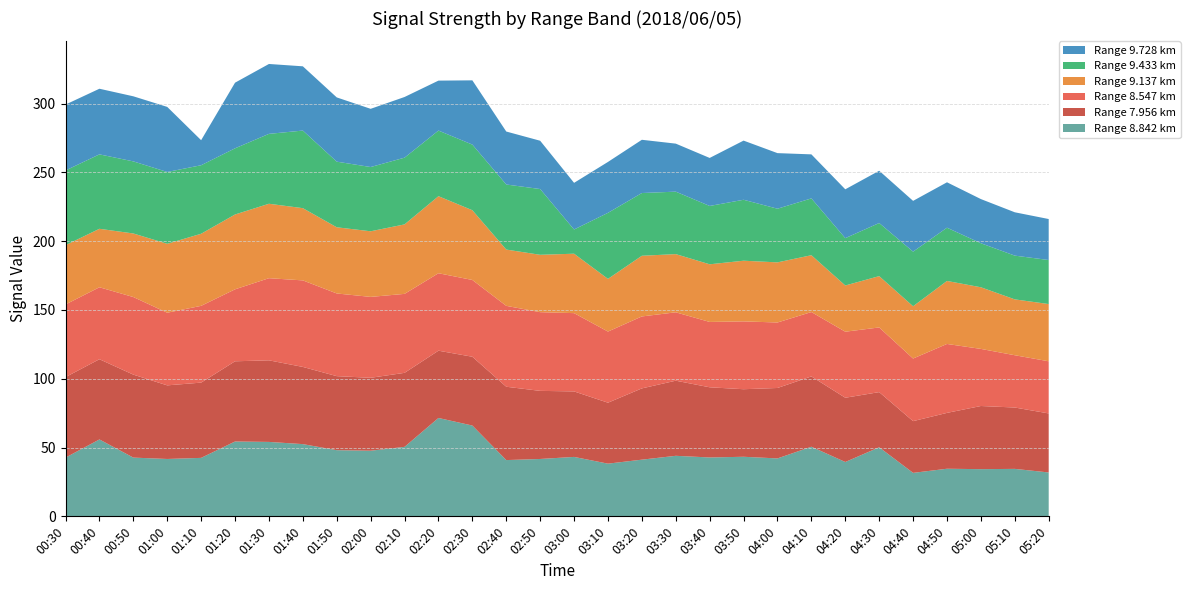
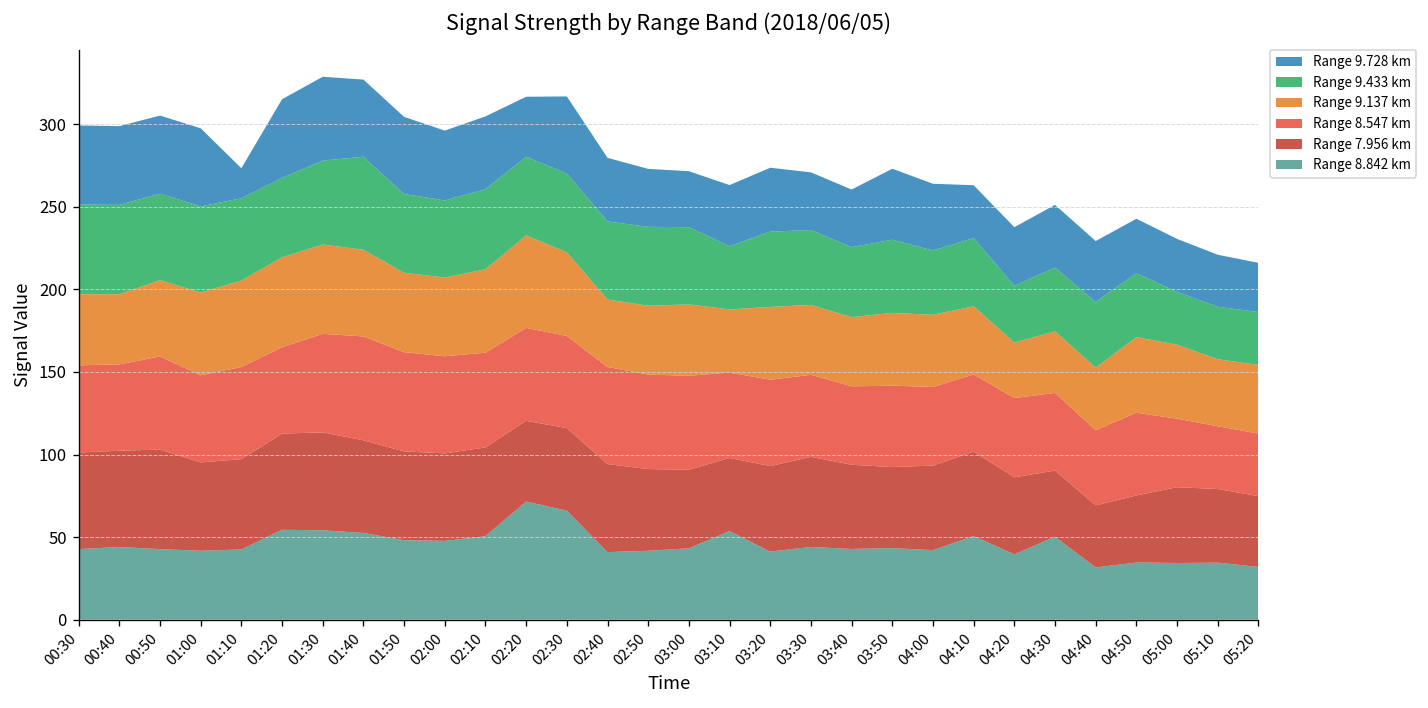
Range 8.842 km, 00:40: 56 -> 44
Range 9.433 km, 03:00: 18 -> 47
Range 8.842 km, 03:10: 38 -> 54
Range 9.433 km, 03:10: 48 -> 38
